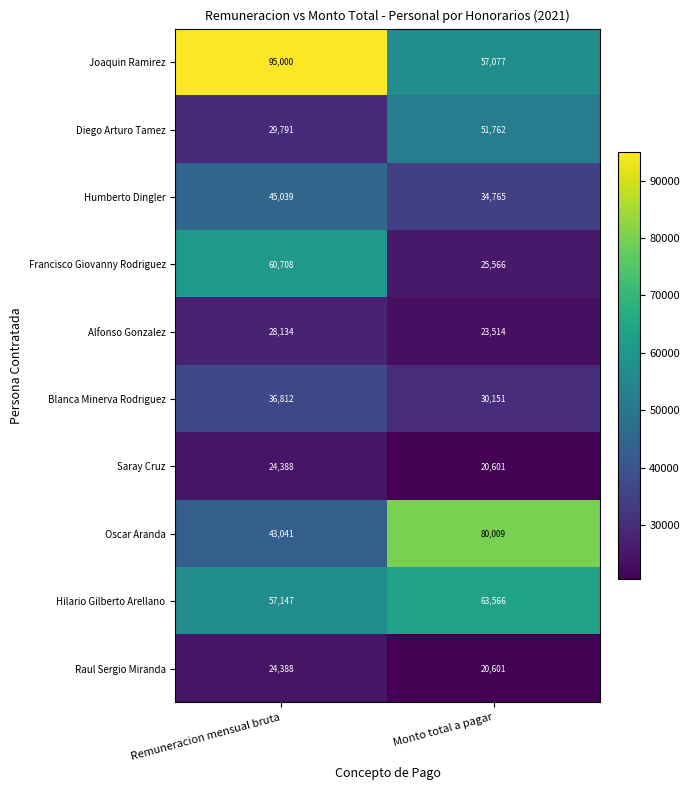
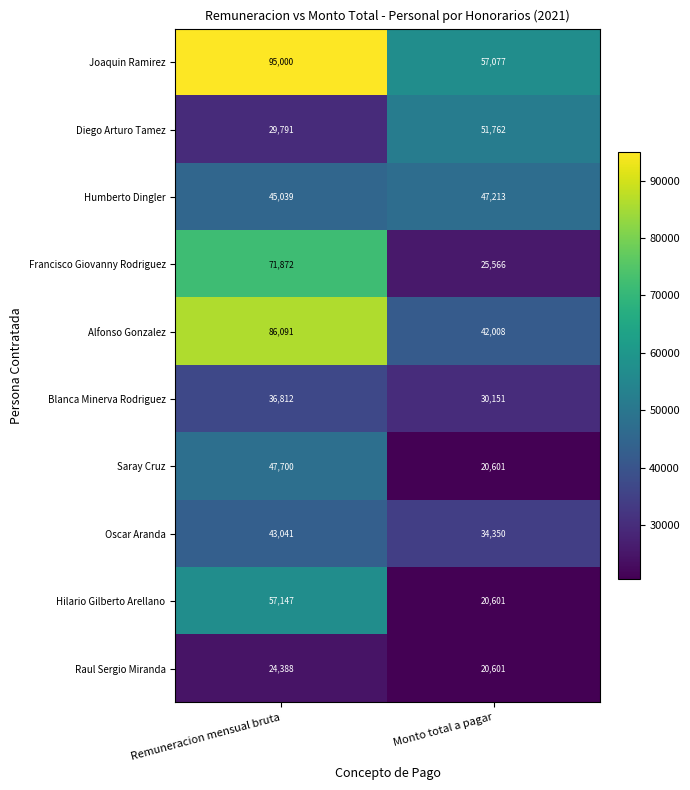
Humberto Dingler, Monto total a pagar: 34,765 -> 47,213
Francisco Giovanny Rodriguez, Remuneracion mensual bruta: 60,708 -> 71,872
Alfonso Gonzalez, Remuneracion mensual bruta: 28,134 -> 86,091
Alfonso Gonzalez, Monto total a pagar: 23,514 -> 42,008
Saray Cruz, Remuneracion mensual bruta: 24,388 -> 47,700
Oscar Aranda, Monto total a pagar: 80,009 -> 34,350
Hilario Gilberto Arellano, Monto total a pagar: 63,566 -> 20,601
